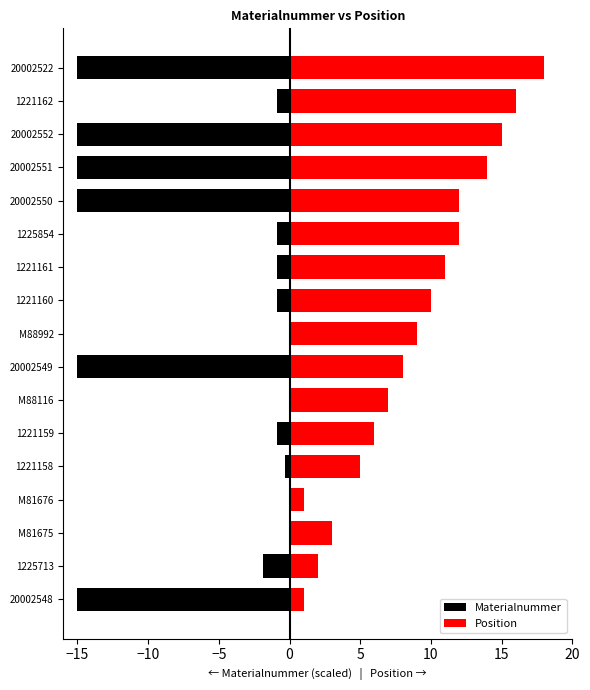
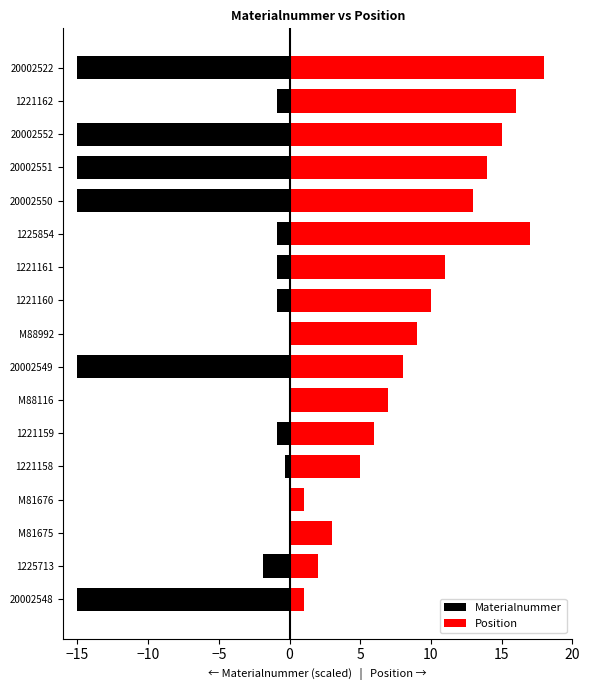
Position, 20002550: 12 -> 13
Position, 1225854: 12 -> 17
